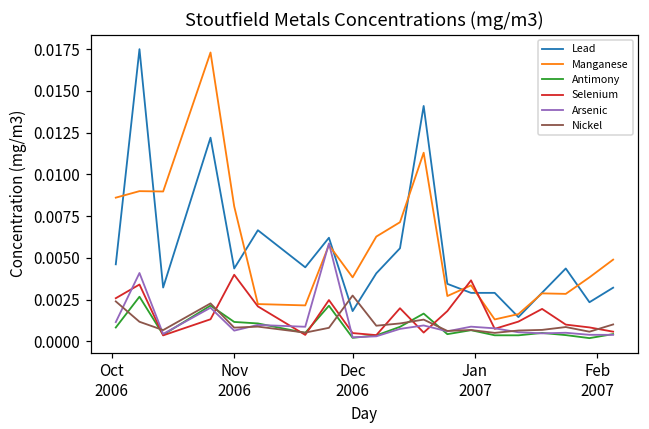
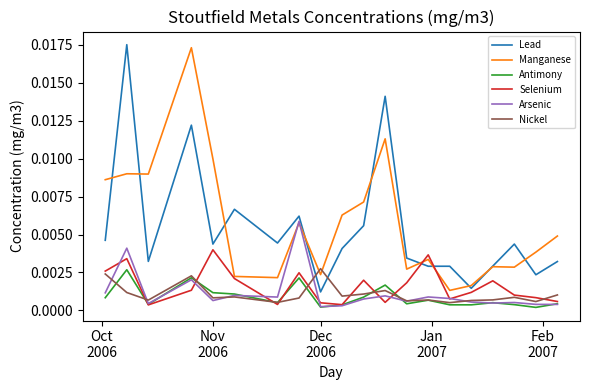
Manganese, Nov 2006: 0.0081 -> 0.0100
Lead, Dec 2006: 0.0018 -> 0.0012
Manganese, Dec 2006: 0.0038 -> 0.0024
